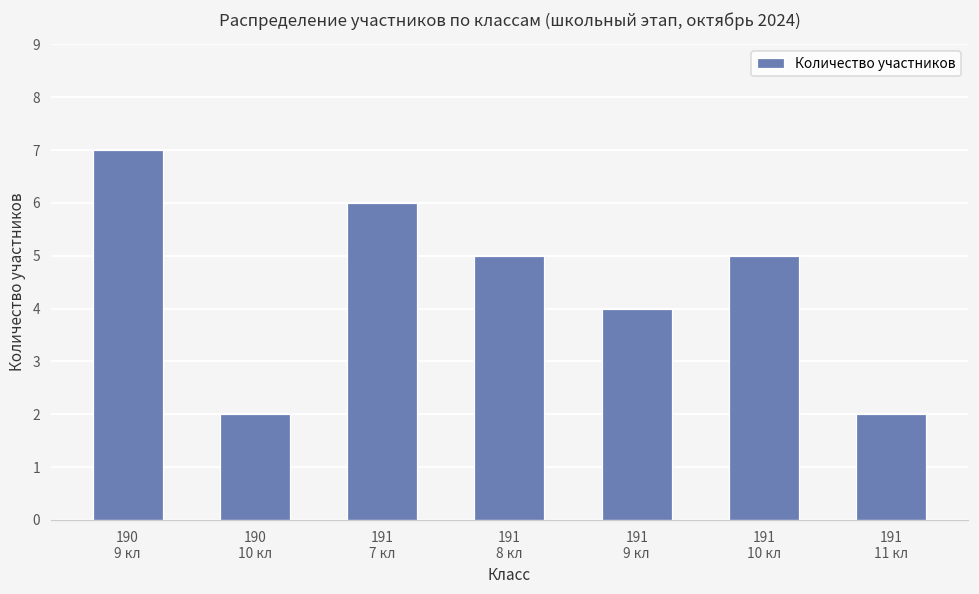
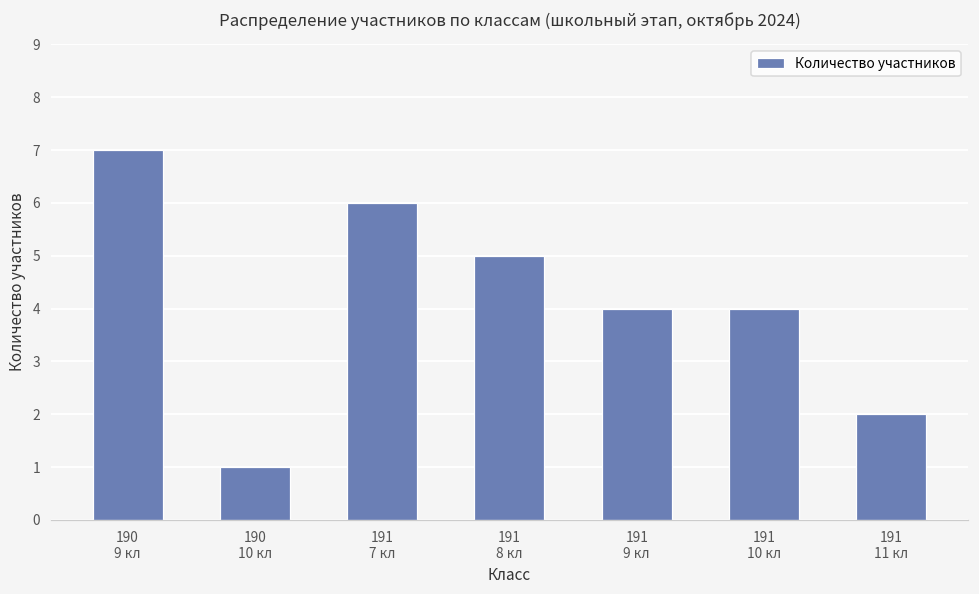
190 10 кл: 2 -> 1
191 10 кл: 5 -> 4
